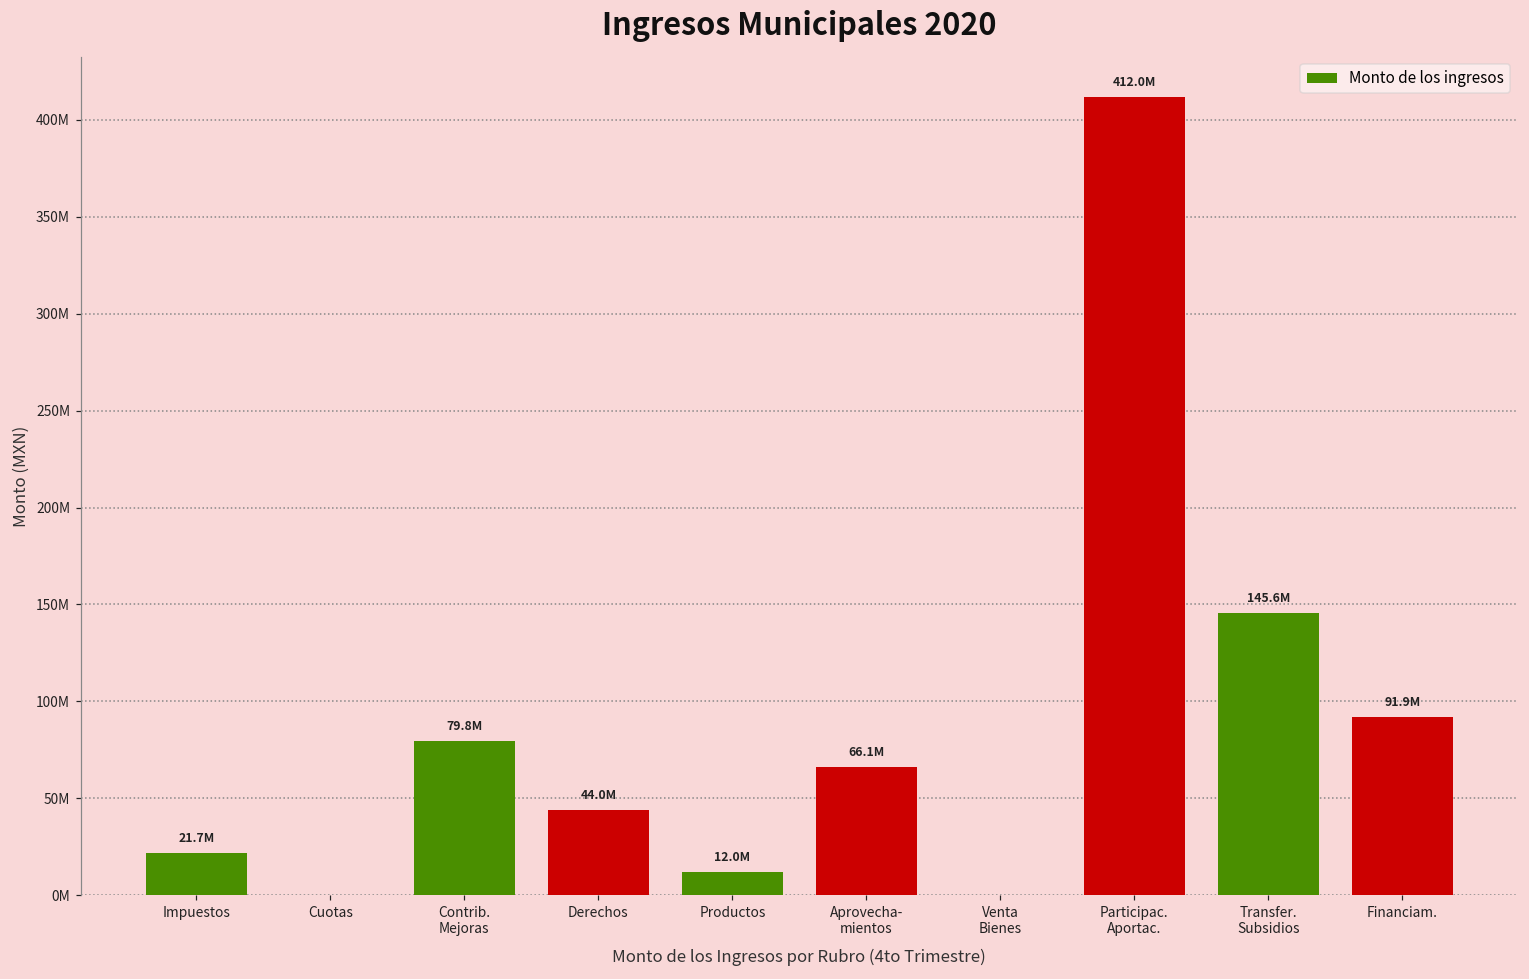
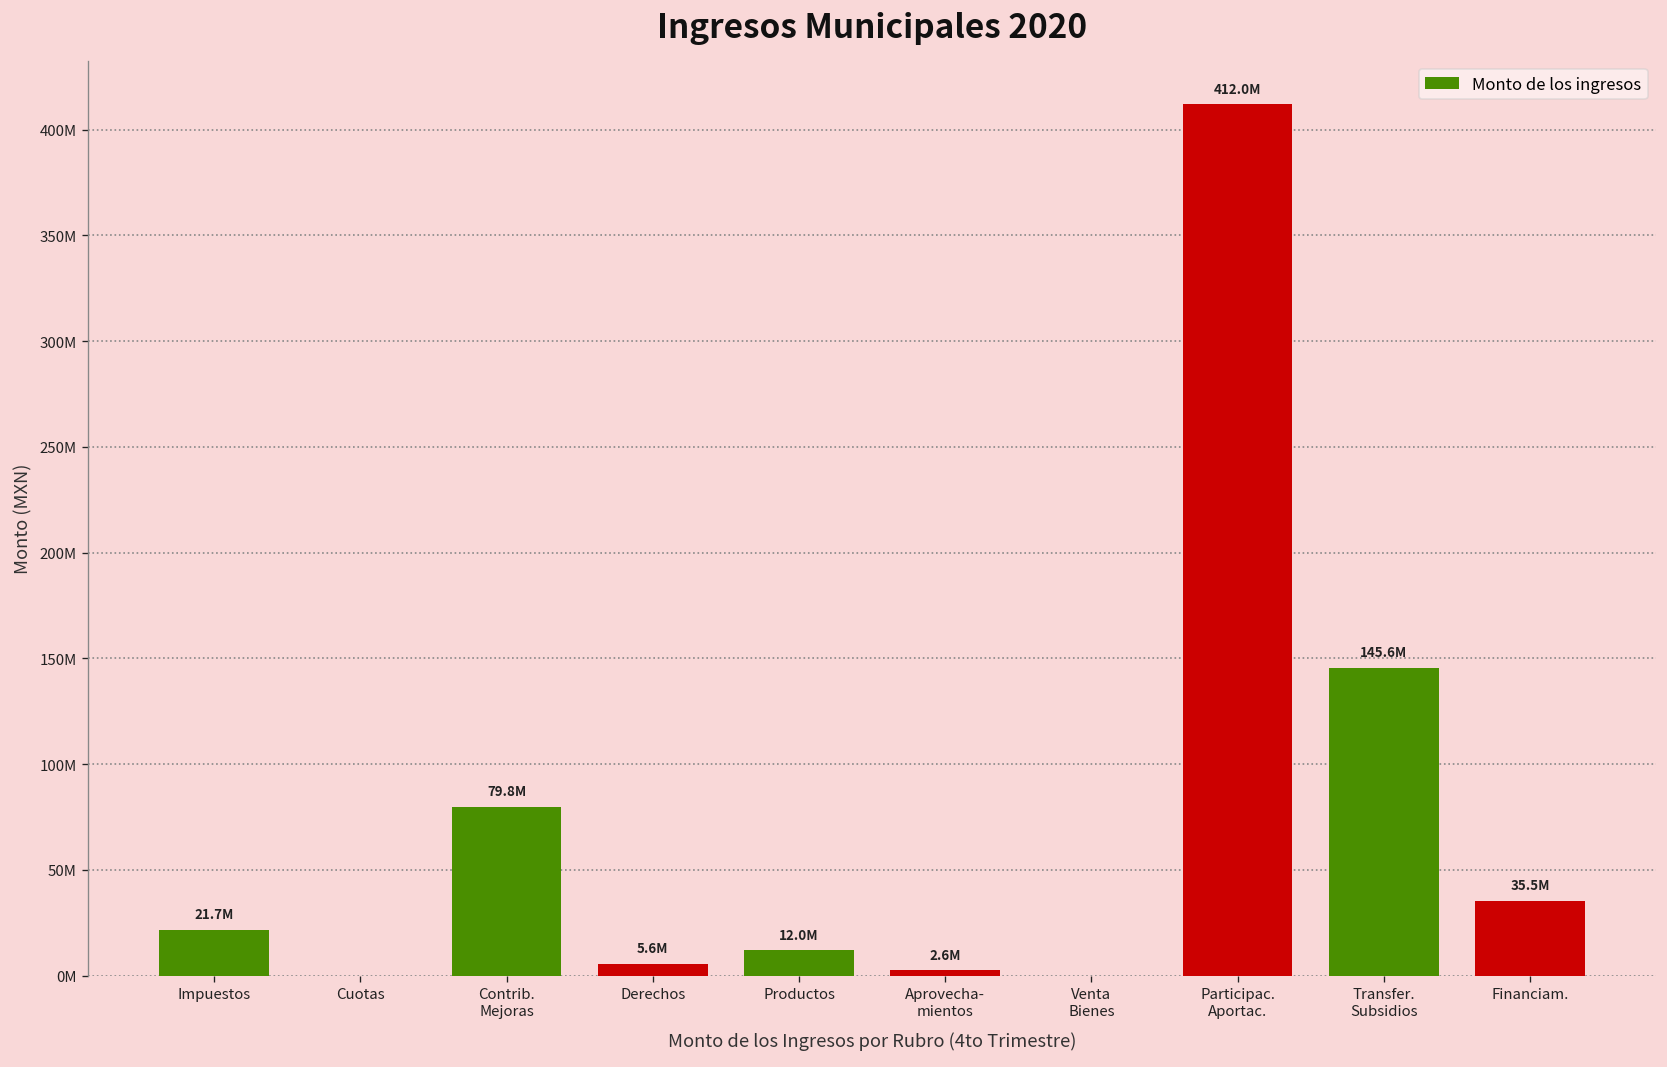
Derechos: 44.0M -> 5.6M
Aprovecha- mientos: 66.1M -> 2.6M
Financiam.: 91.9M -> 35.5M
